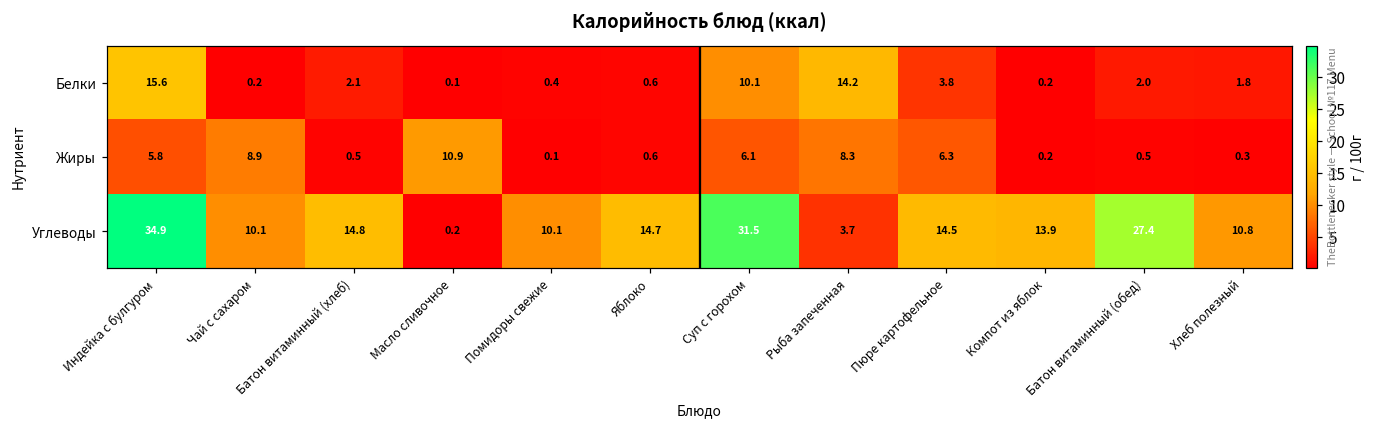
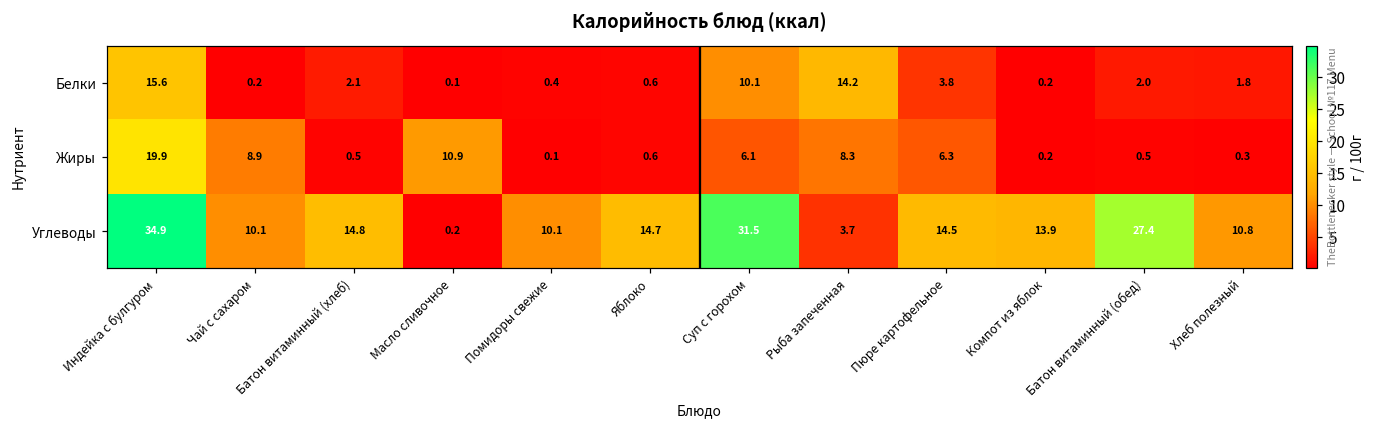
Жиры, Индейка с булгуром: 5.8 -> 19.9
